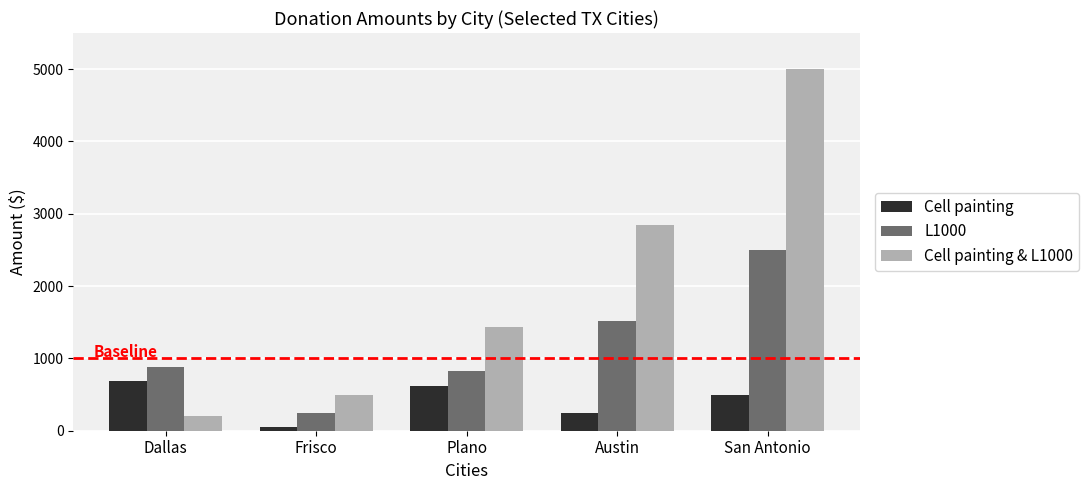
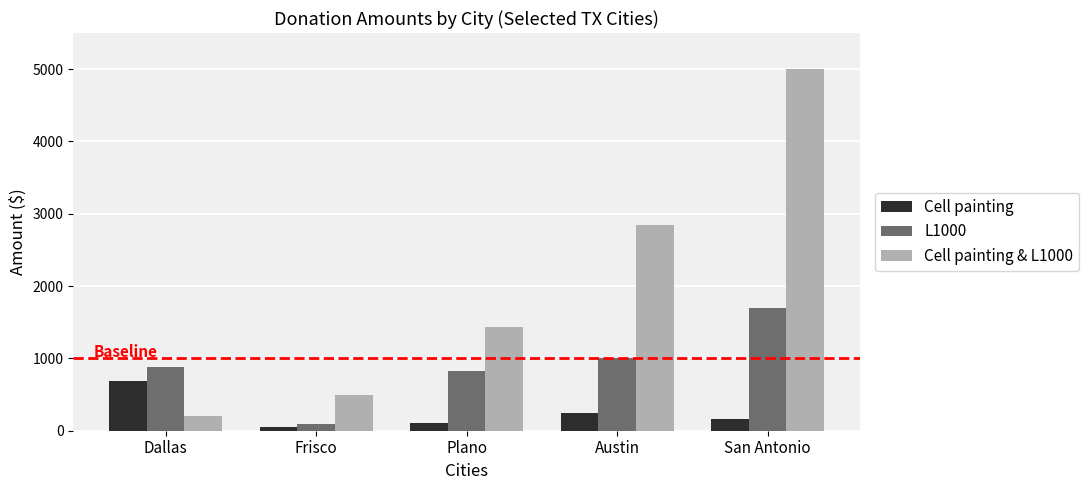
L1000, Frisco: 300 -> 100
Cell painting, Plano: 600 -> 100
L1000, Austin: 1500 -> 1000
Cell painting, San Antonio: 500 -> 200
L1000, San Antonio: 2500 -> 1700
